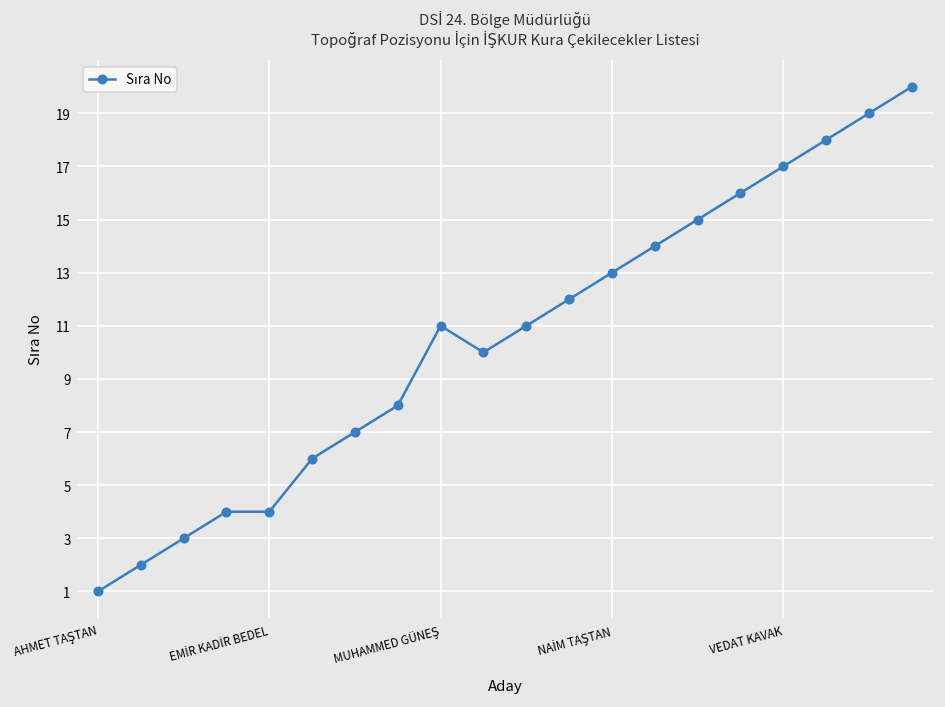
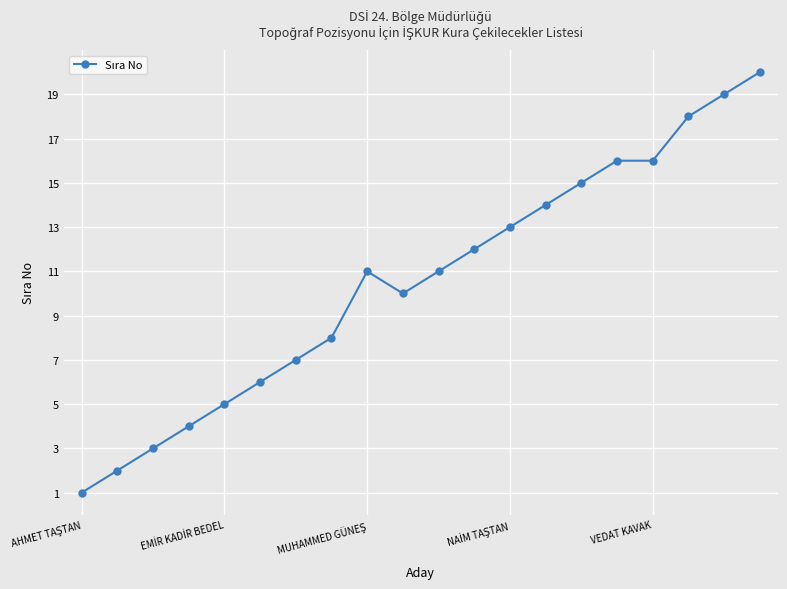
EMİR KADİR BEDEL: 4 -> 5
VEDAT KAVAK: 17 -> 16
